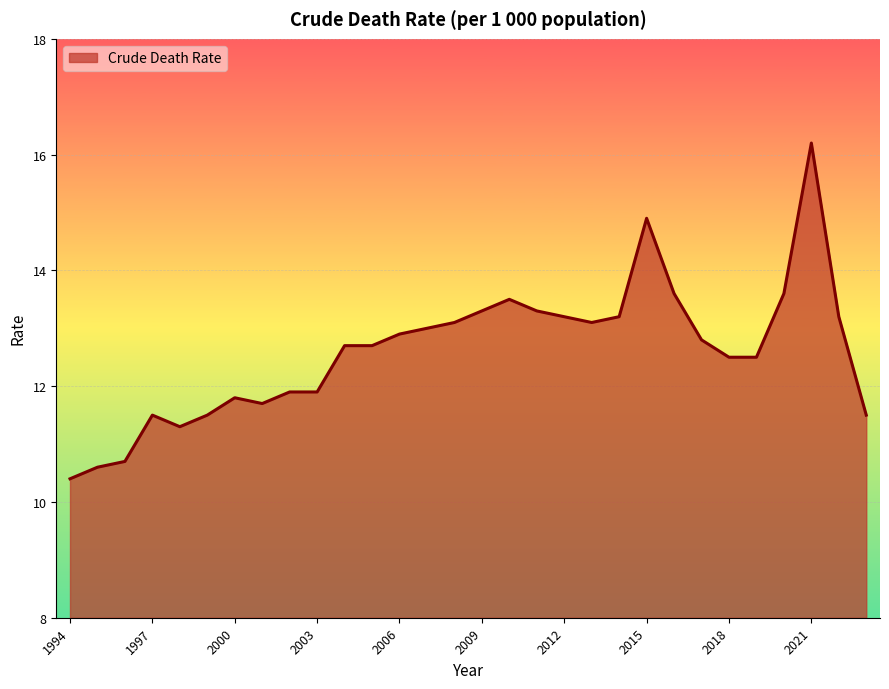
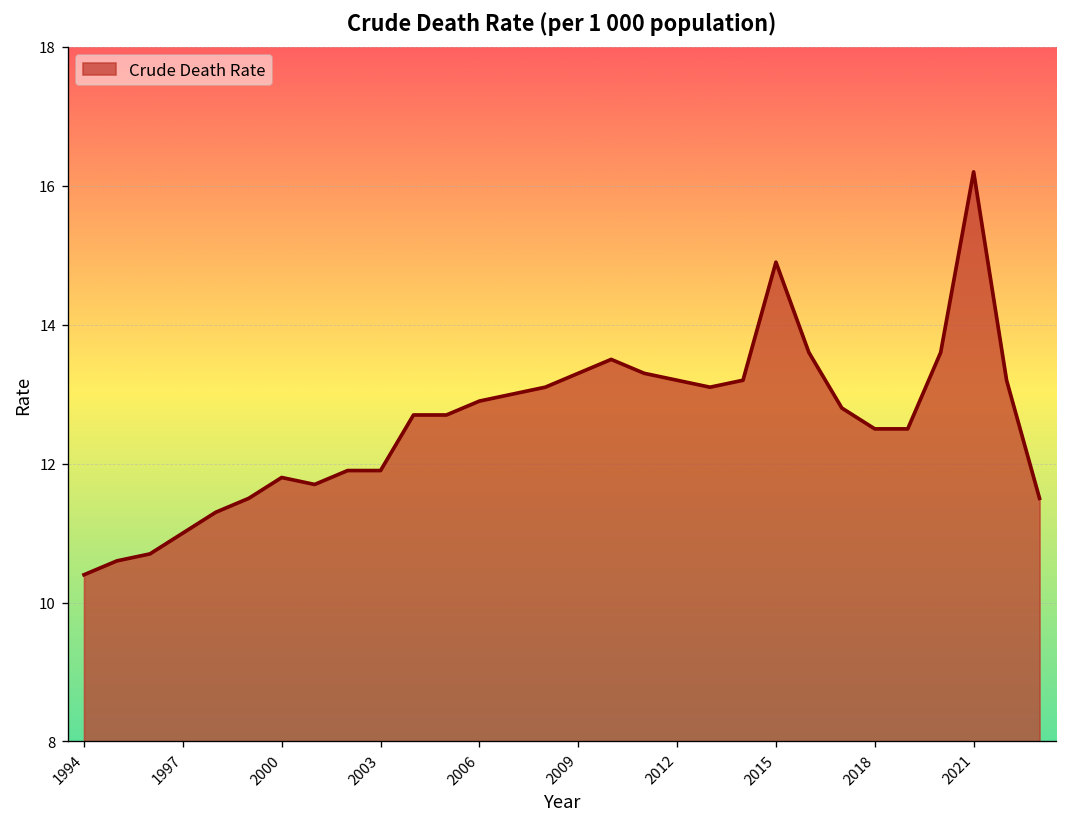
1997: 11.5 -> 11.0
